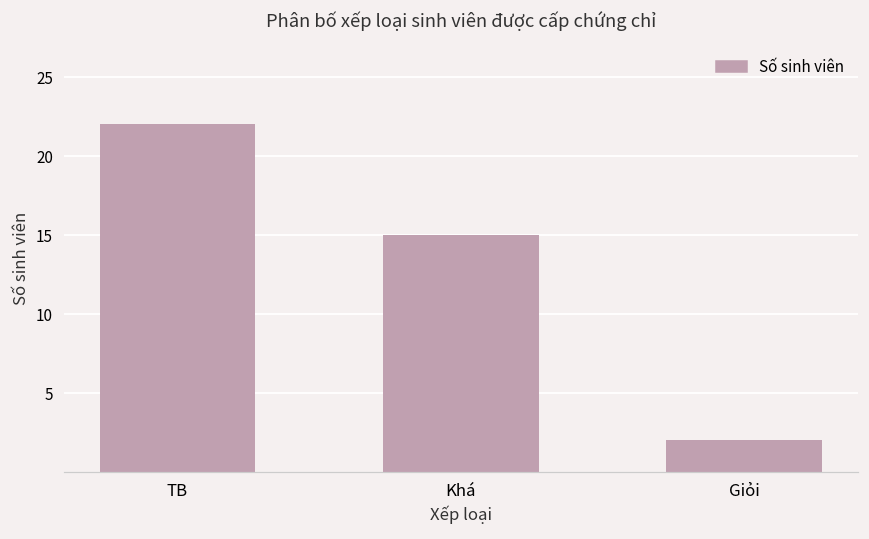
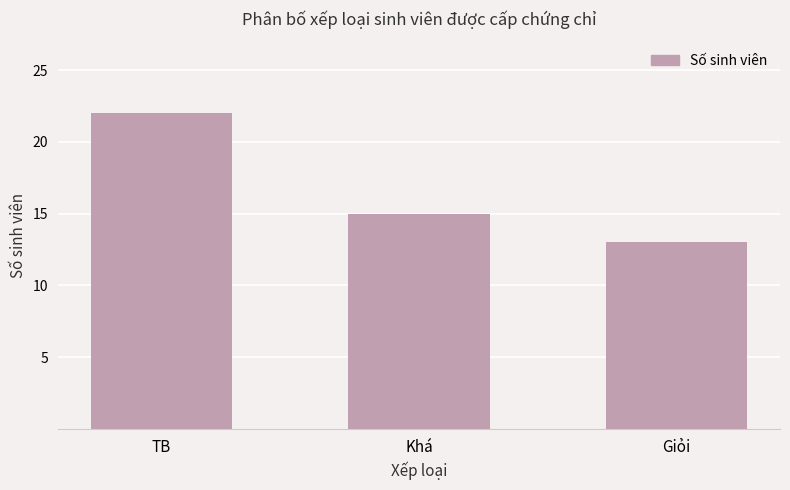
Giỏi: 2 -> 13
